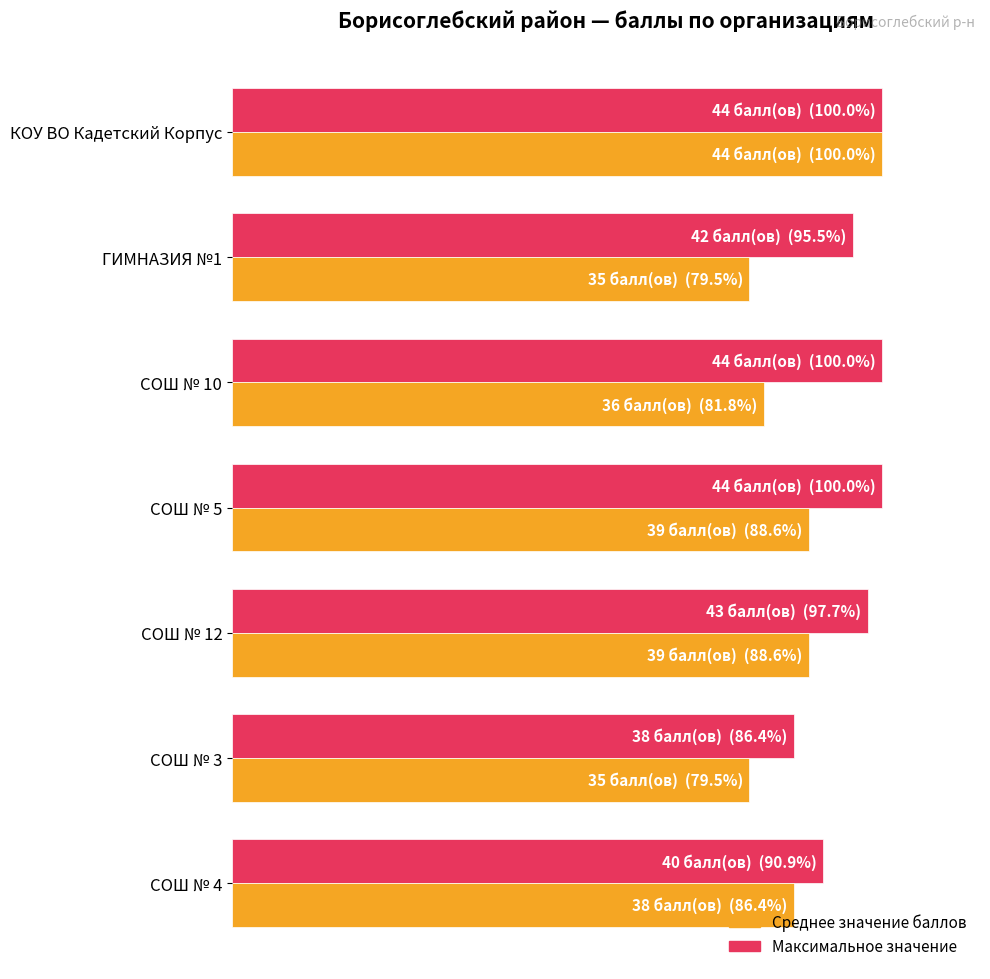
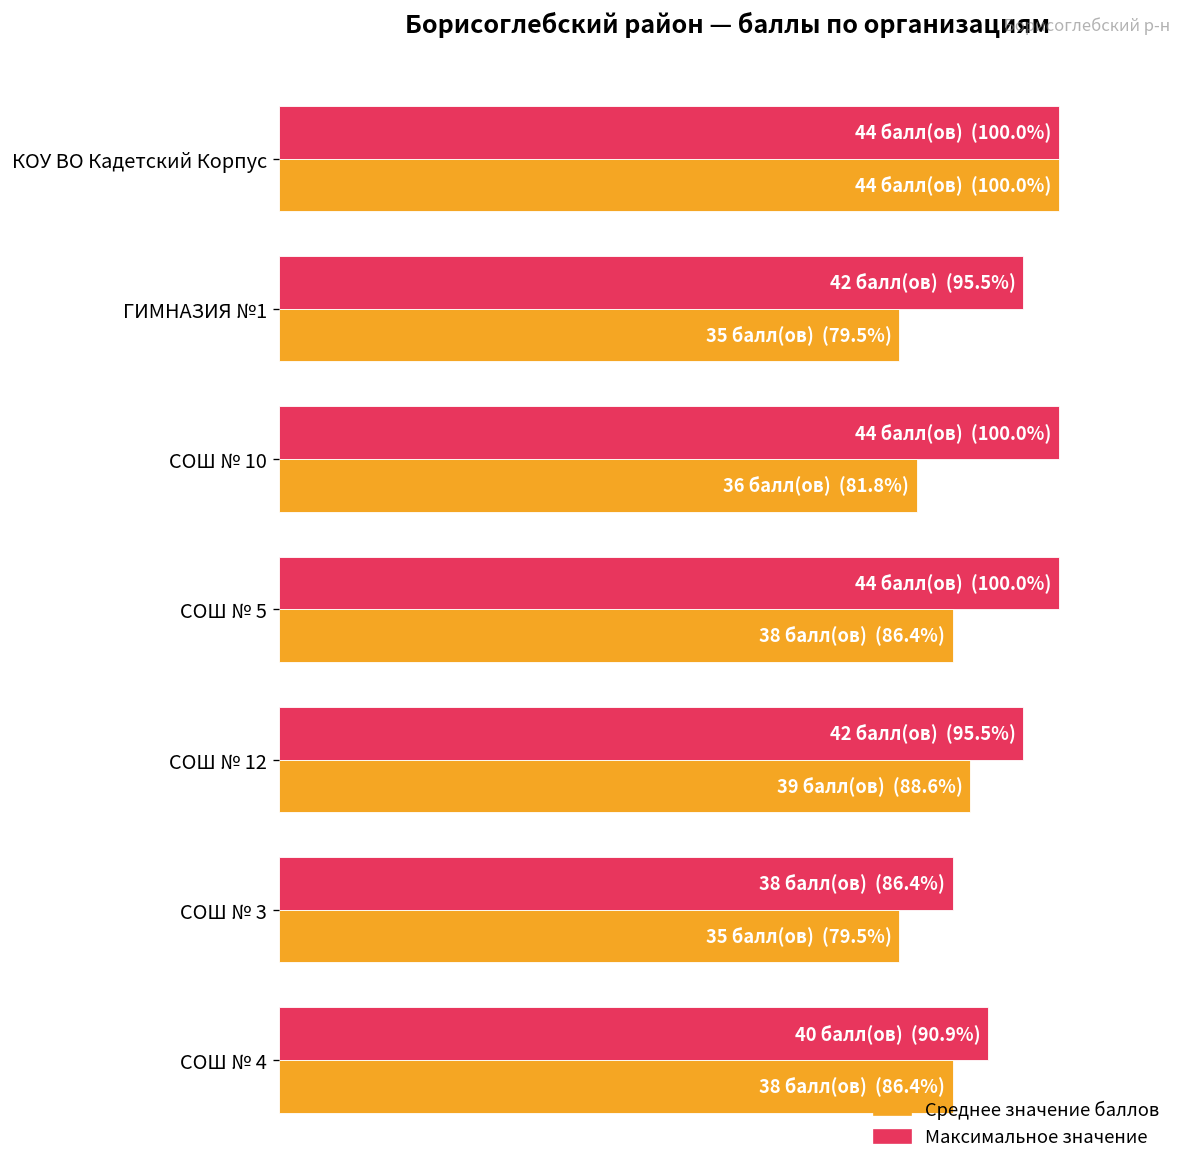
Среднее значение баллов, СОШ № 5: 39 балл(ов) (88.6%) -> 38 балл(ов) (86.4%)
Максимальное значение, СОШ № 12: 43 балл(ов) (97.7%) -> 42 балл(ов) (95.5%)
